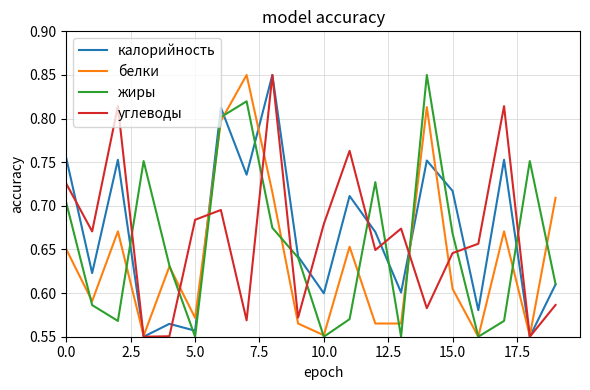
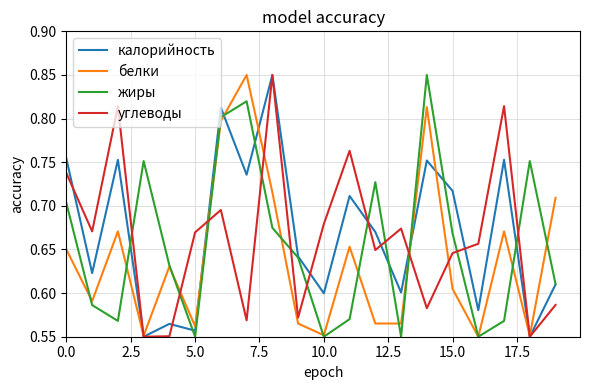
углеводы, 0.0: 0.73 -> 0.74
белки, 5.0: 0.57 -> 0.56
углеводы, 5.0: 0.68 -> 0.67
